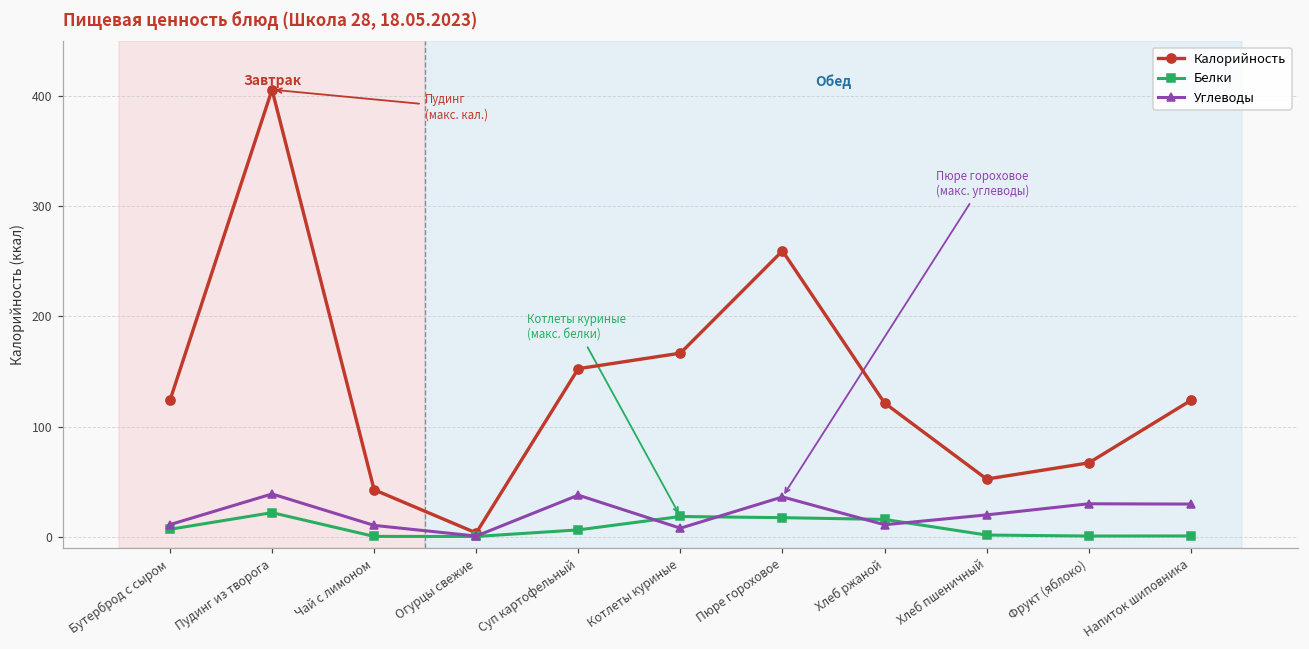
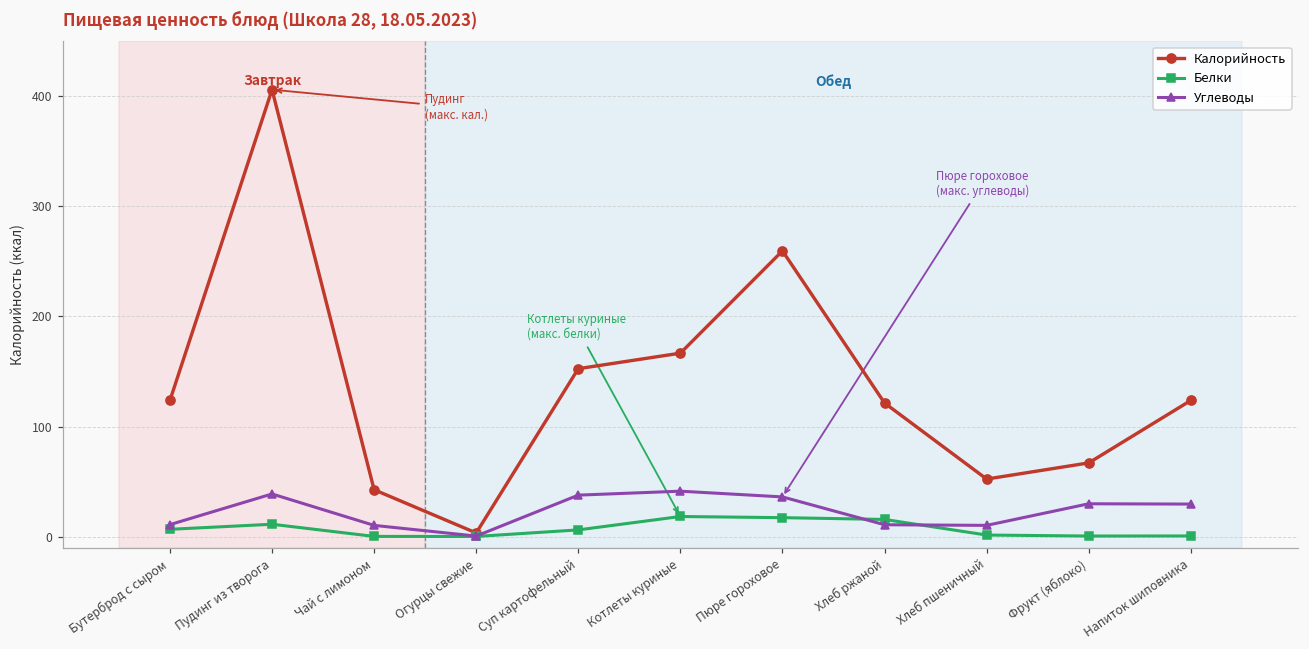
Белки, Пудинг из творога: 22 -> 11
Углеводы, Котлеты куриные: 8 -> 41
Углеводы, Хлеб пшеничный: 20 -> 10
